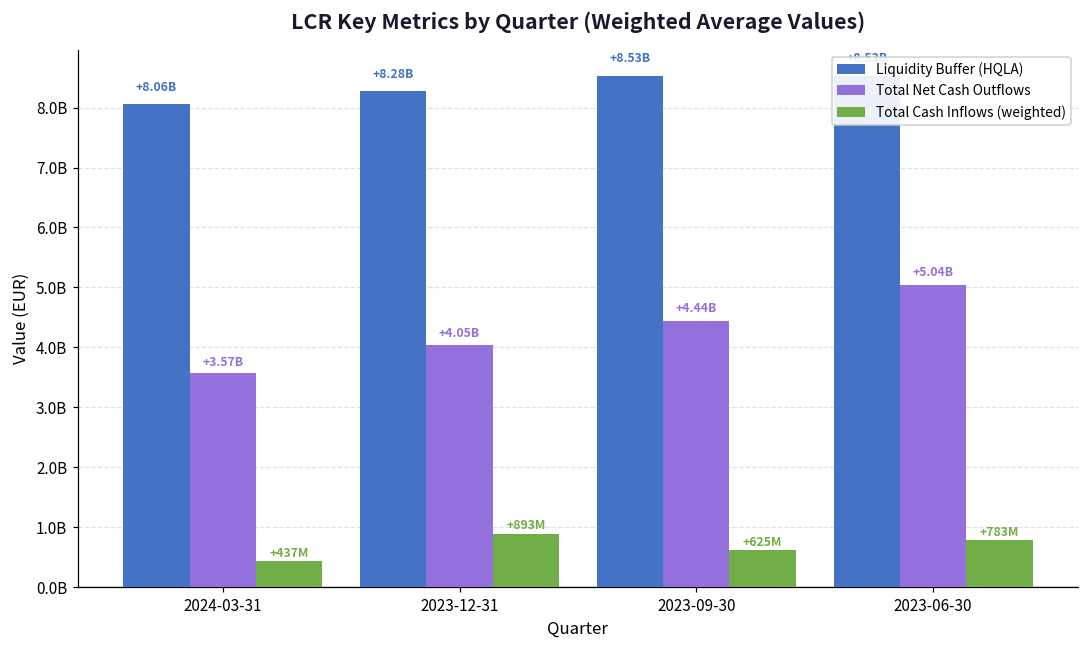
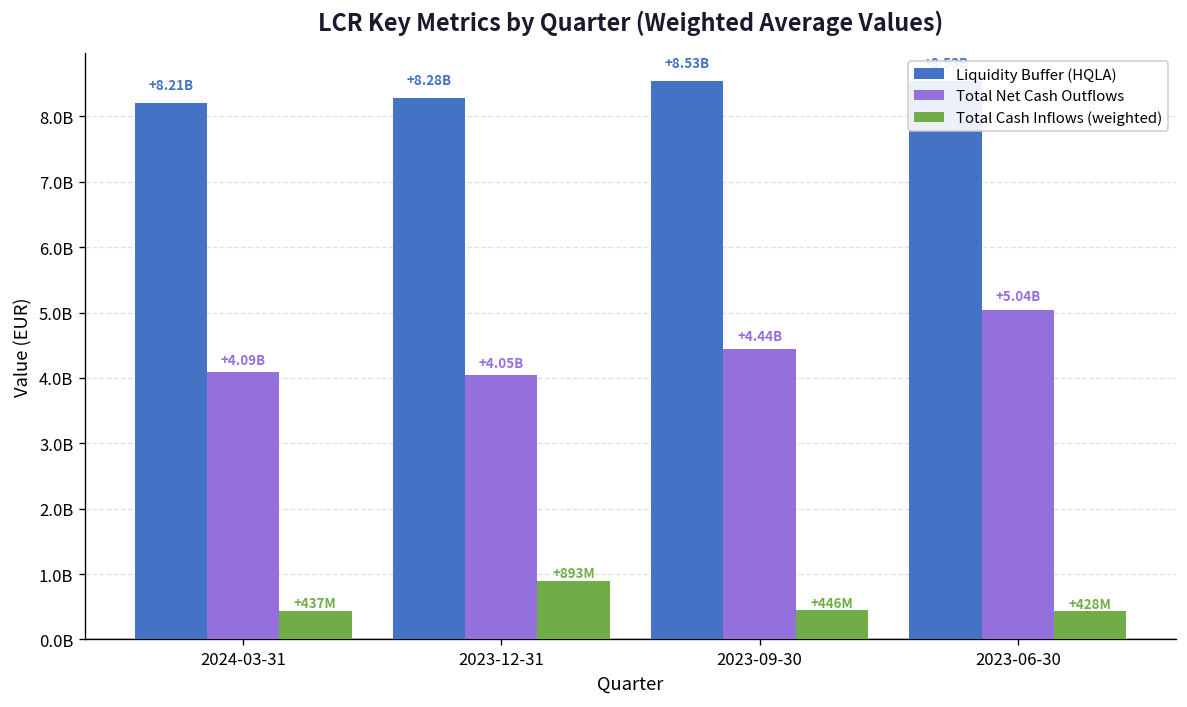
Liquidity Buffer (HQLA), 2024-03-31: +8.06B -> +8.21B
Total Net Cash Outflows, 2024-03-31: +3.57B -> +4.09B
Total Cash Inflows (weighted), 2023-09-30: +625M -> +446M
Total Cash Inflows (weighted), 2023-06-30: +783M -> +428M
